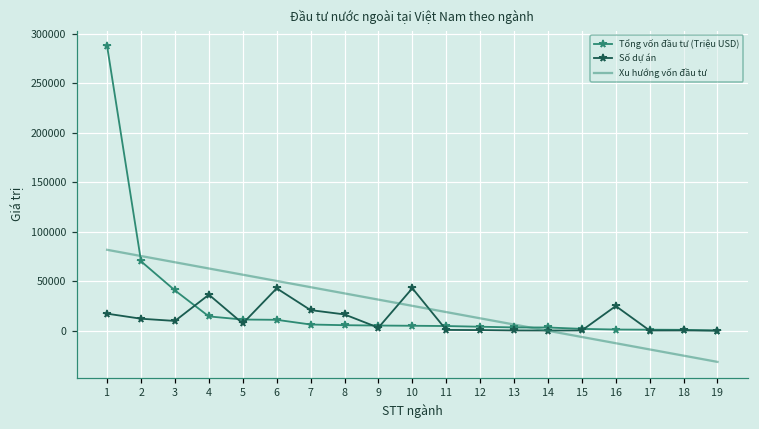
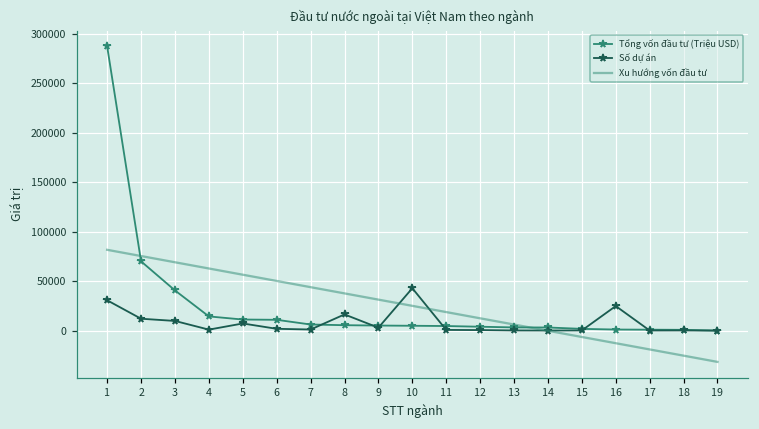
Số dự án, 1: 20000 -> 30000
Số dự án, 4: 40000 -> 0
Số dự án, 6: 40000 -> 0
Số dự án, 7: 20000 -> 0
